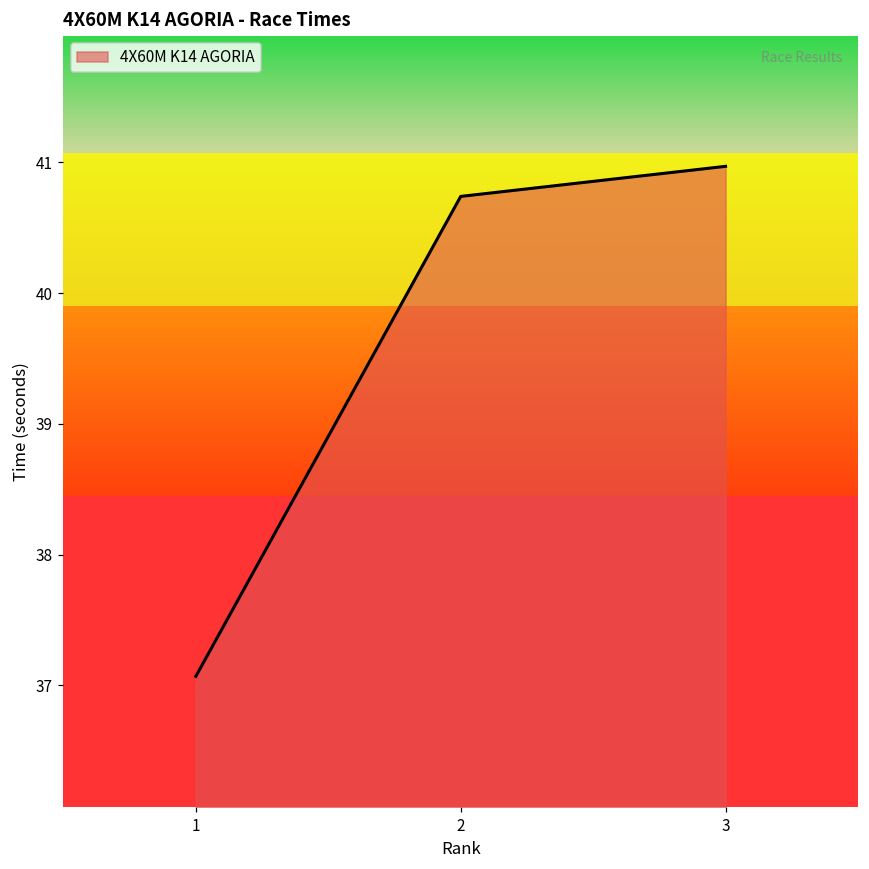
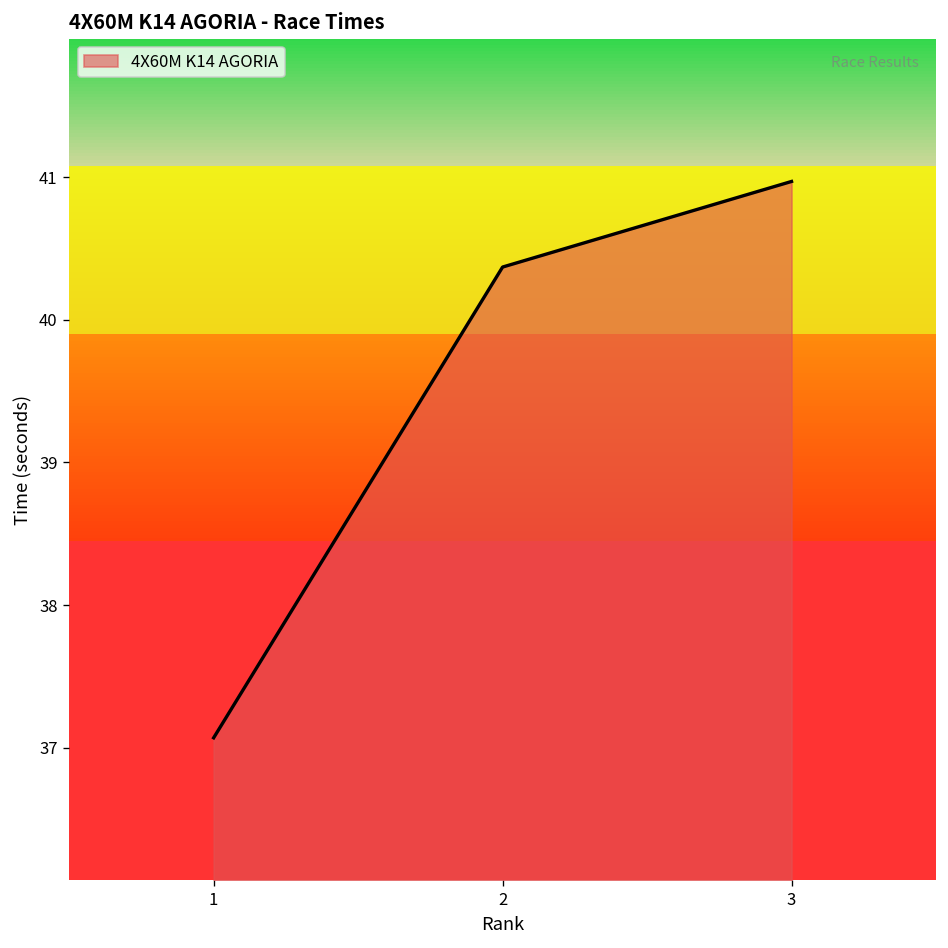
2: 40.74 -> 40.37
